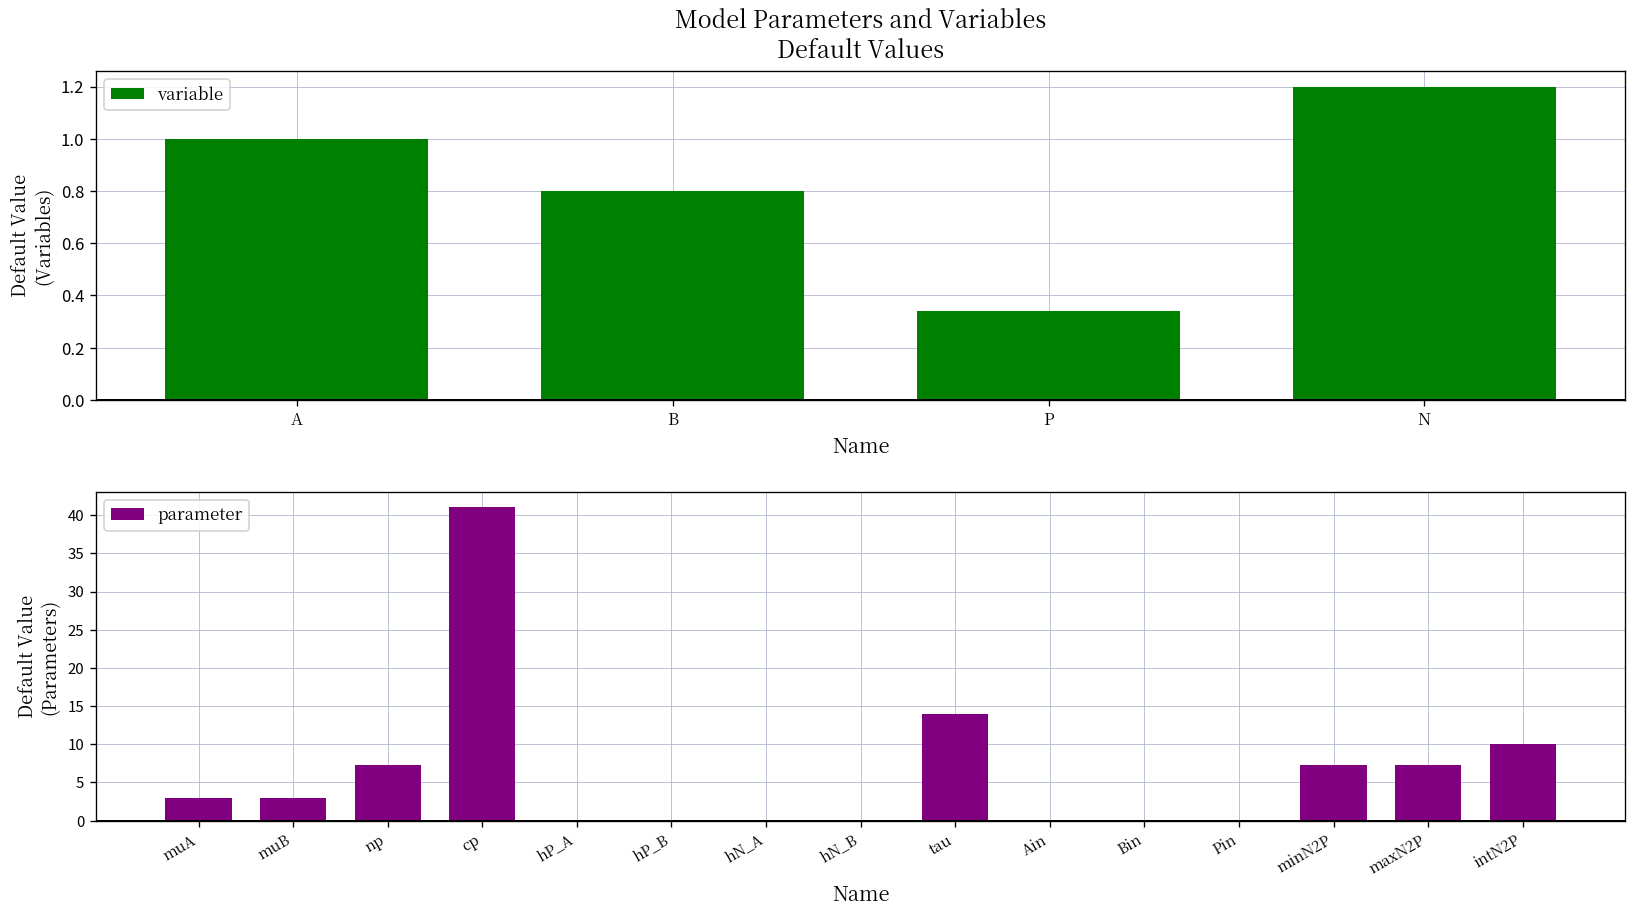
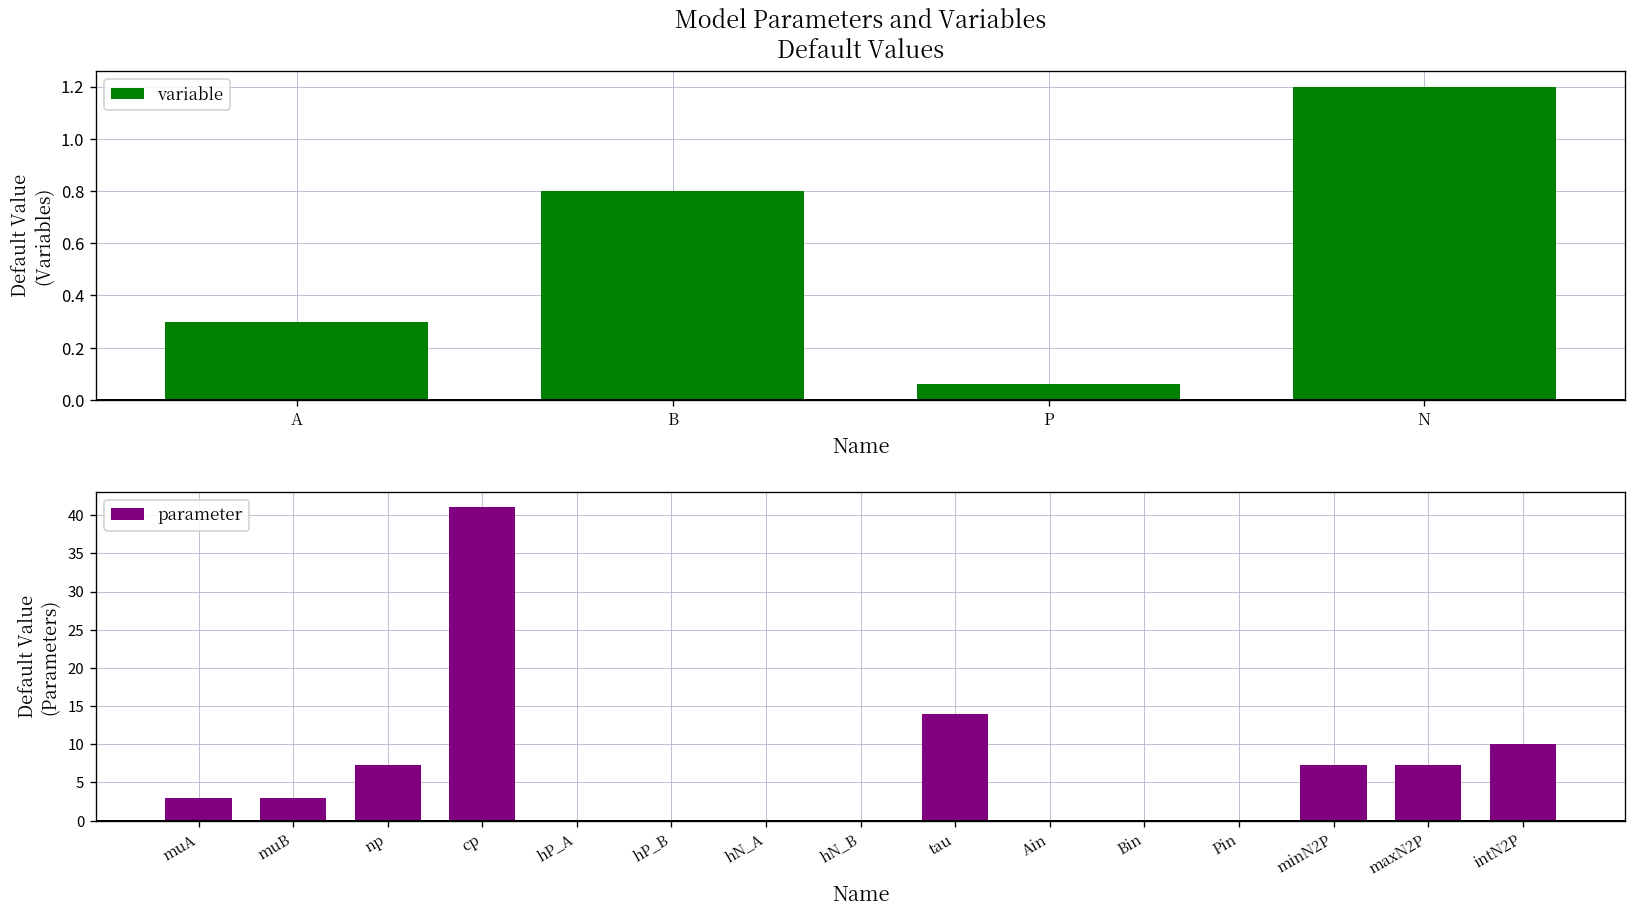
Model Parameters and Variables Default Values, A: 1.0 -> 0.3
Model Parameters and Variables Default Values, P: 0.34 -> 0.06
